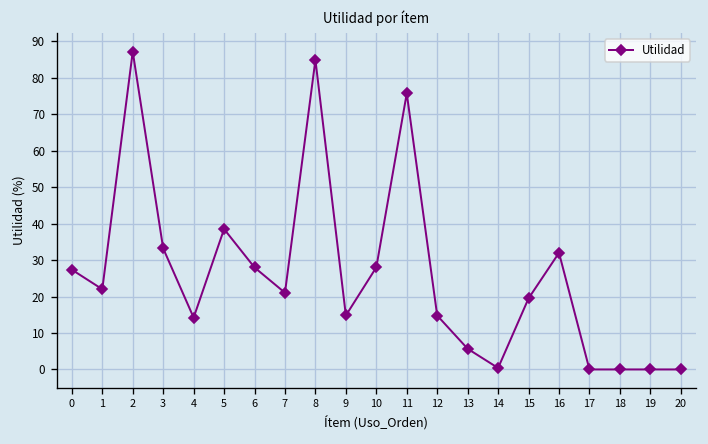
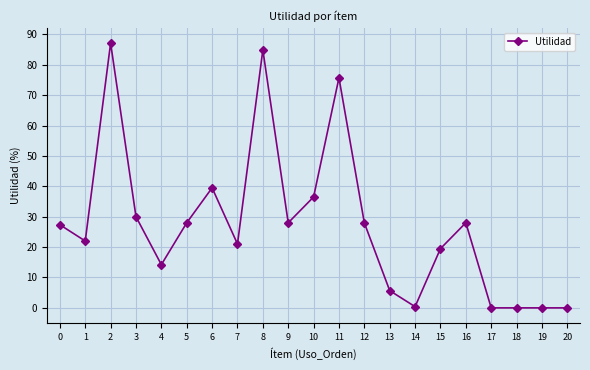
3: 33 -> 30
5: 39 -> 28
6: 28 -> 40
9: 15 -> 28
10: 28 -> 37
12: 15 -> 28
16: 32 -> 28
